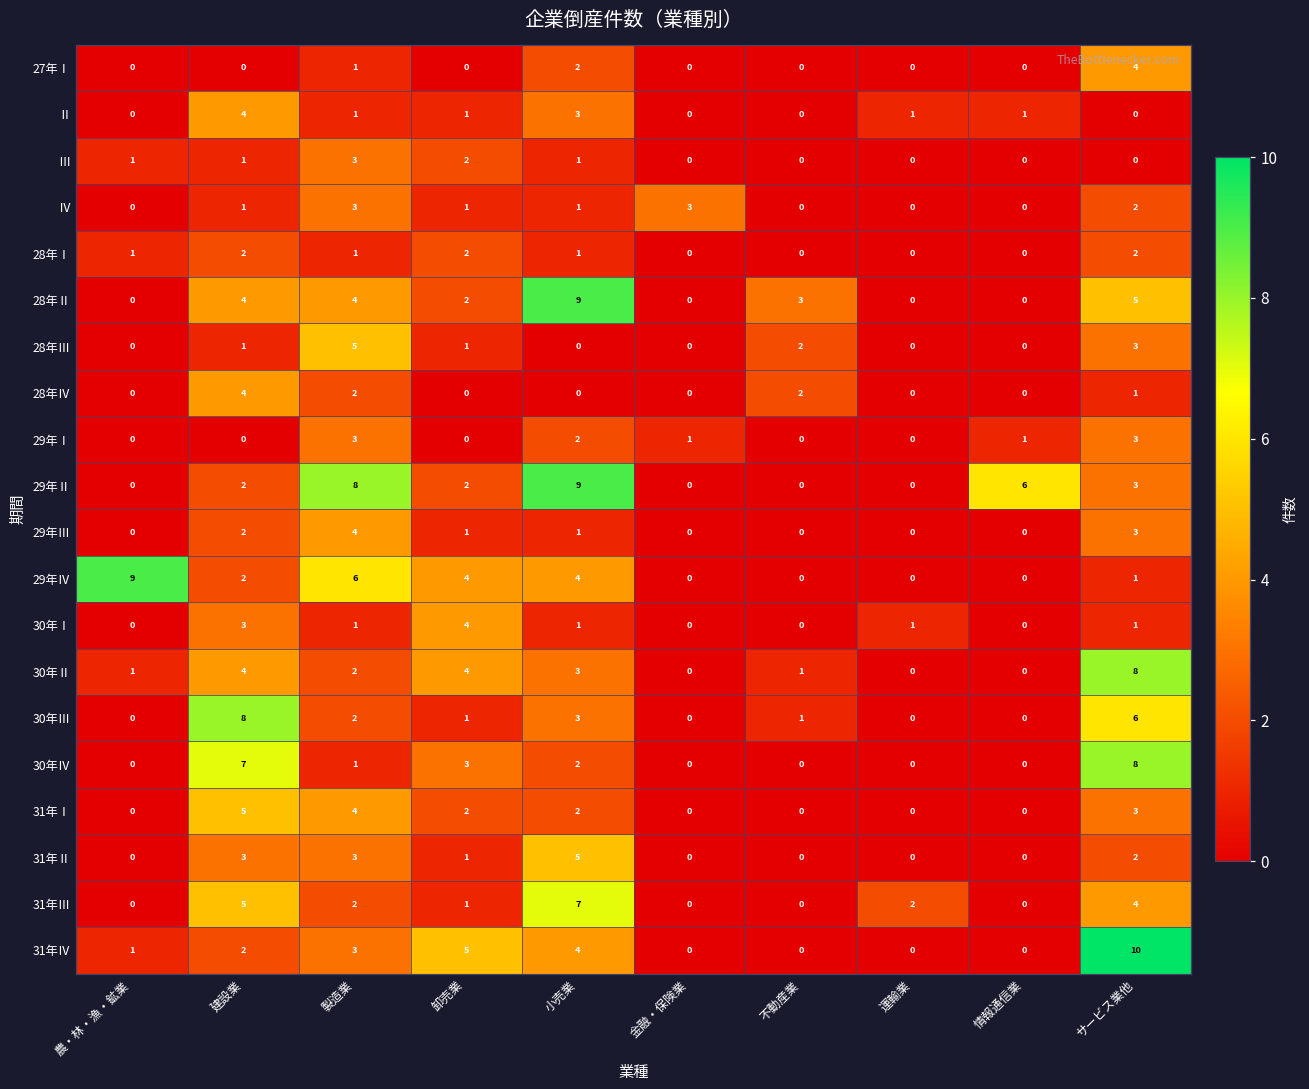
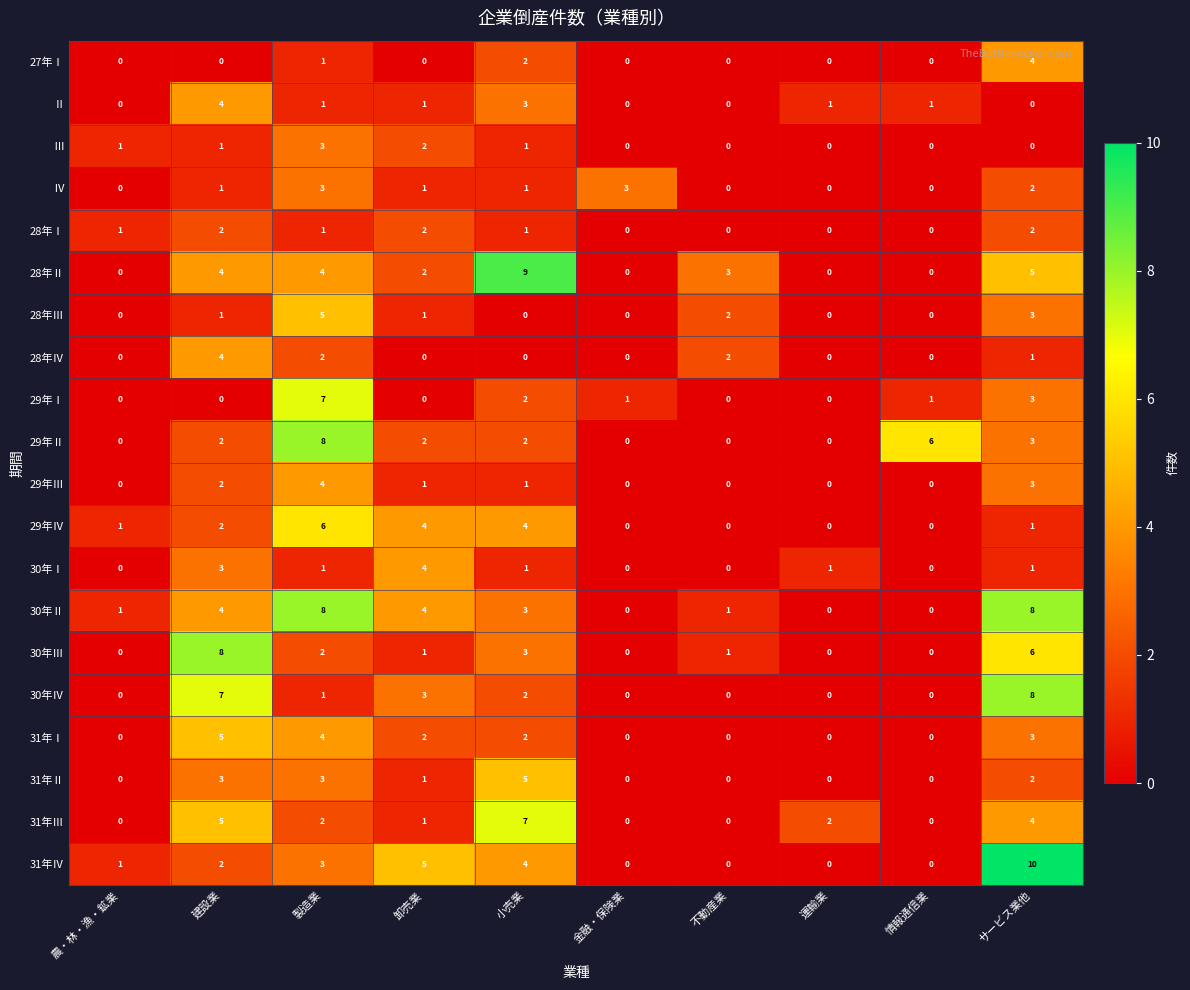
29年Ⅰ, 製造業: 3 -> 7
29年Ⅱ, 小売業: 9 -> 2
29年Ⅳ, 農・林・漁・鉱業: 9 -> 1
30年Ⅱ, 製造業: 2 -> 8
